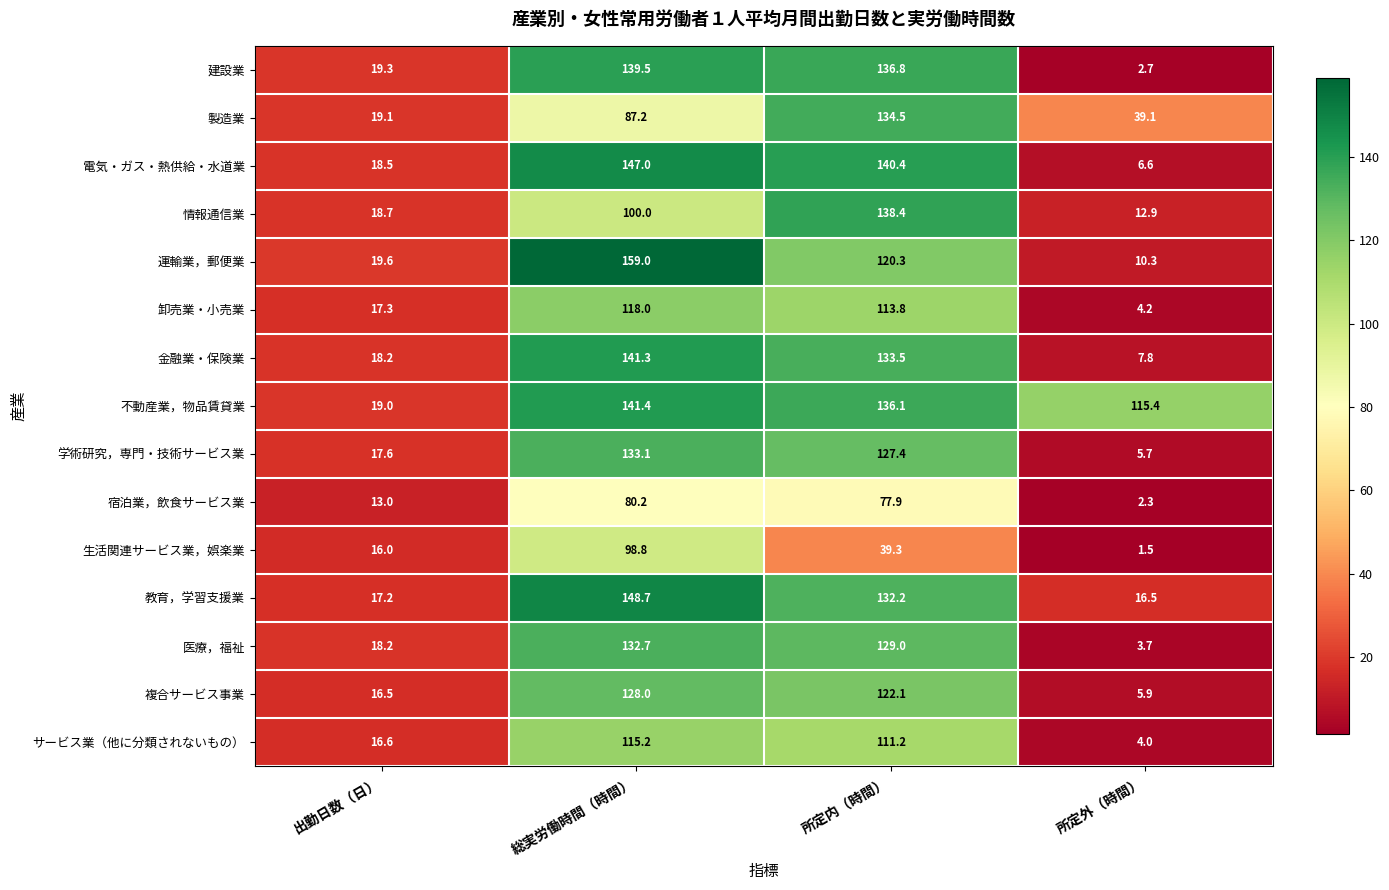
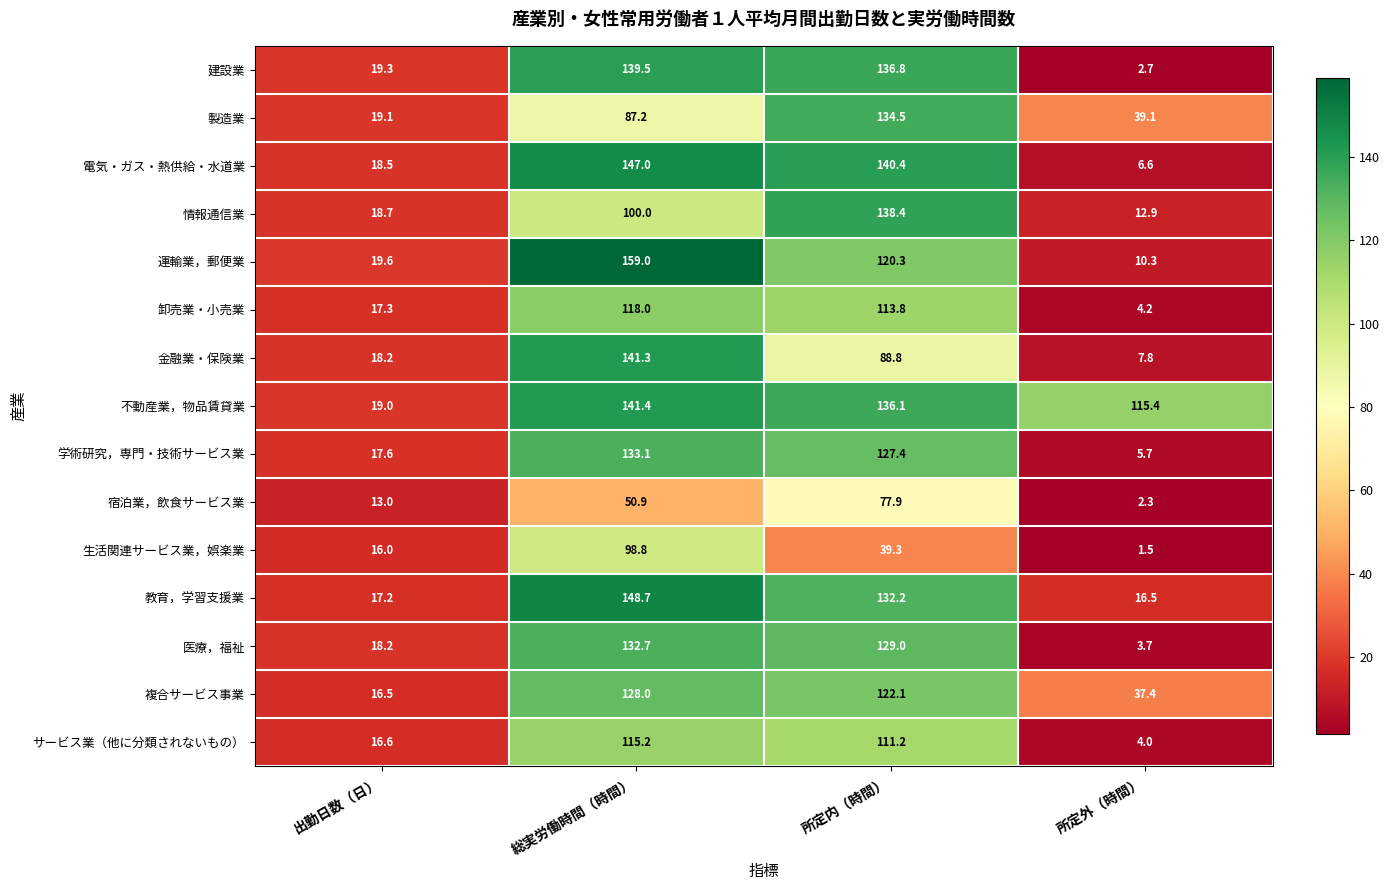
金融業・保険業, 所定内（時間）: 133.5 -> 88.8
宿泊業，飲食サービス業, 総実労働時間（時間）: 80.2 -> 50.9
複合サービス事業, 所定外（時間）: 5.9 -> 37.4
